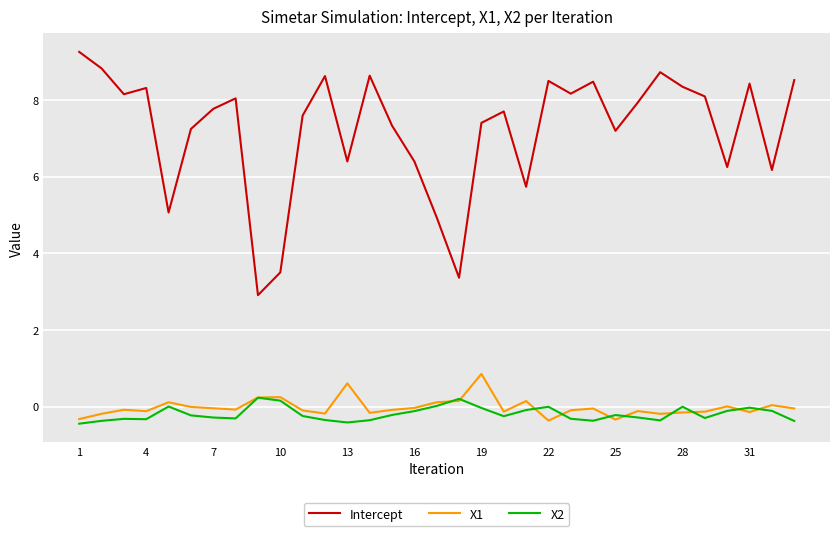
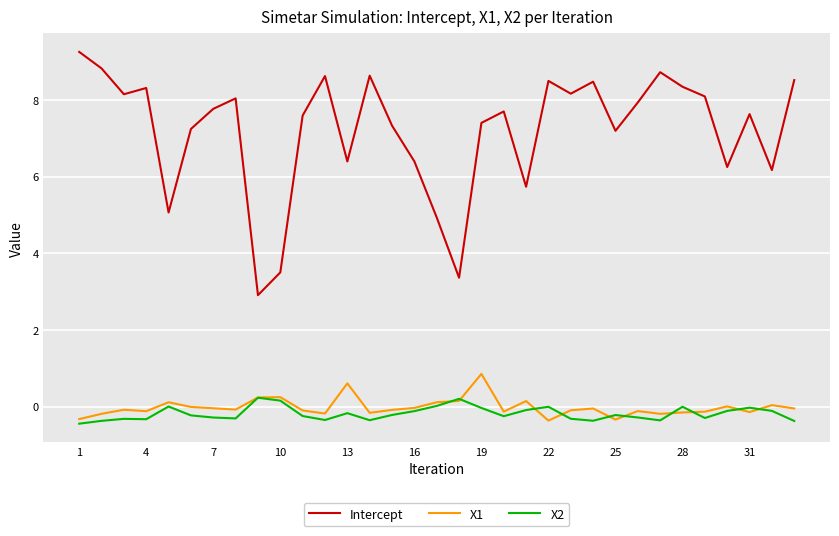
X2, 13: -0.4 -> -0.2
Intercept, 31: 8.4 -> 7.6
